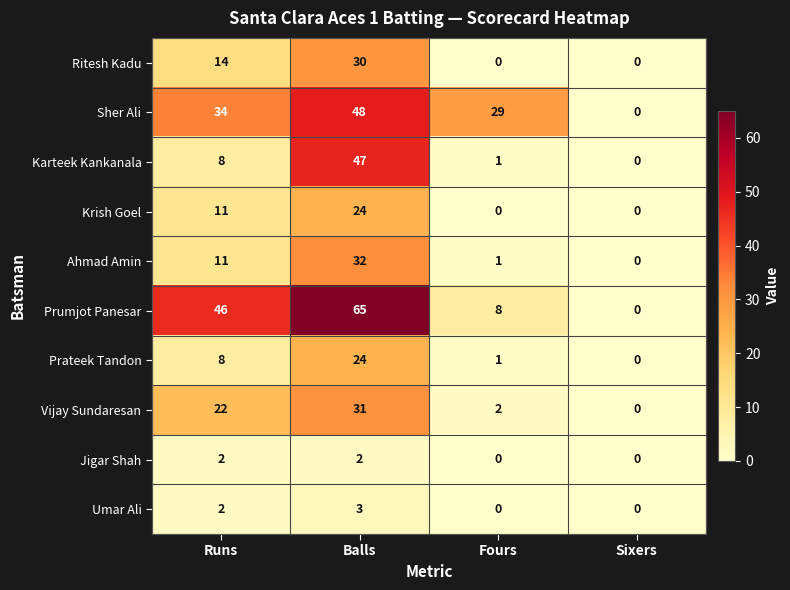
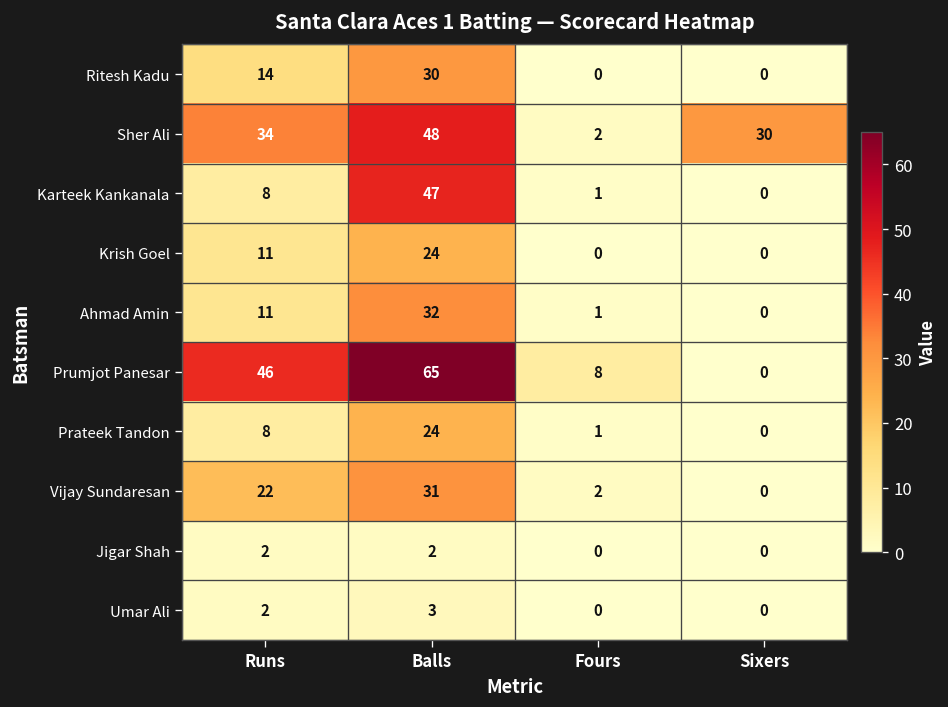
Sher Ali, Fours: 29 -> 2
Sher Ali, Sixers: 0 -> 30
